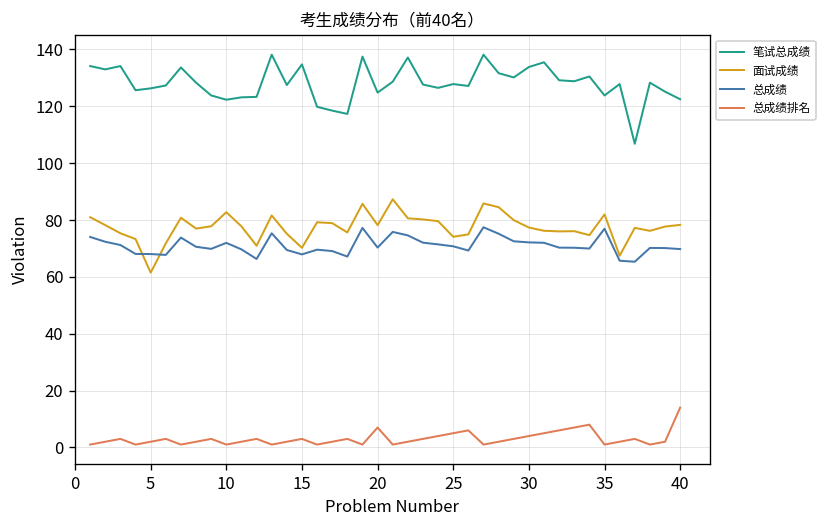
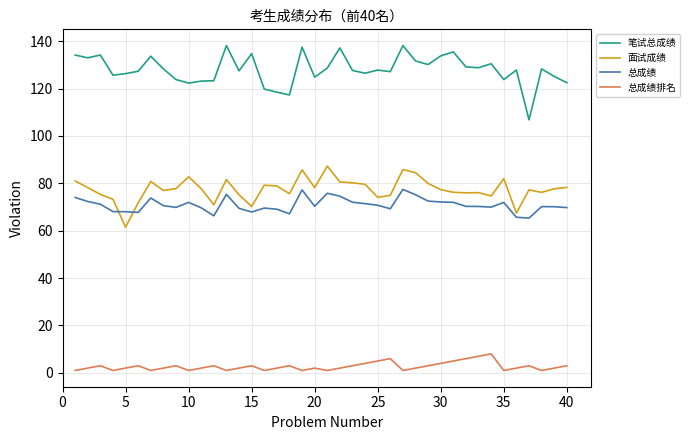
总成绩排名, 20: 7 -> 2
总成绩, 35: 77 -> 72
总成绩排名, 40: 14 -> 3
